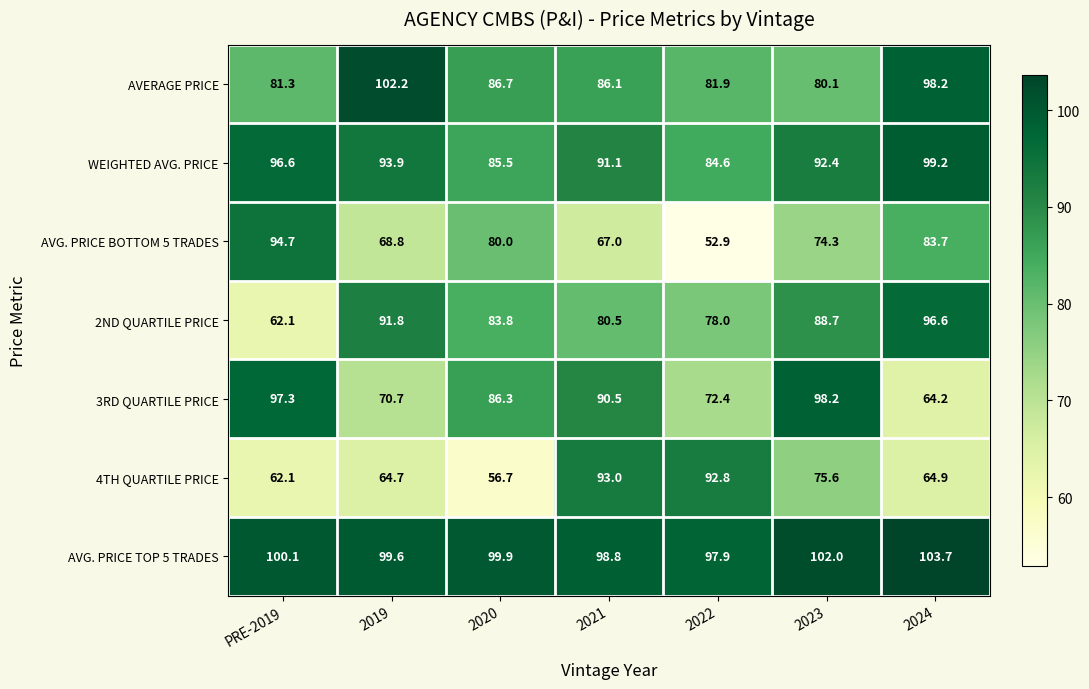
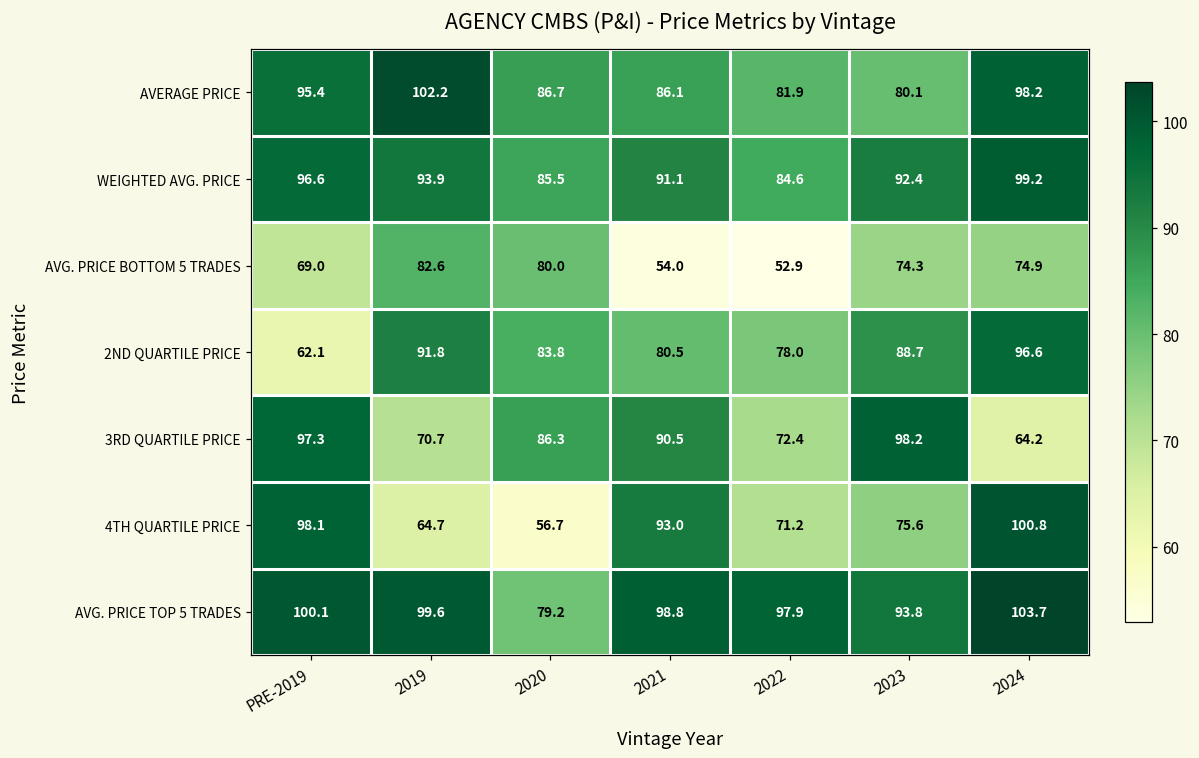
AVERAGE PRICE, PRE-2019: 81.3 -> 95.4
AVG. PRICE BOTTOM 5 TRADES, PRE-2019: 94.7 -> 69.0
AVG. PRICE BOTTOM 5 TRADES, 2019: 68.8 -> 82.6
AVG. PRICE BOTTOM 5 TRADES, 2021: 67.0 -> 54.0
AVG. PRICE BOTTOM 5 TRADES, 2024: 83.7 -> 74.9
4TH QUARTILE PRICE, PRE-2019: 62.1 -> 98.1
4TH QUARTILE PRICE, 2022: 92.8 -> 71.2
4TH QUARTILE PRICE, 2024: 64.9 -> 100.8
AVG. PRICE TOP 5 TRADES, 2020: 99.9 -> 79.2
AVG. PRICE TOP 5 TRADES, 2023: 102.0 -> 93.8
